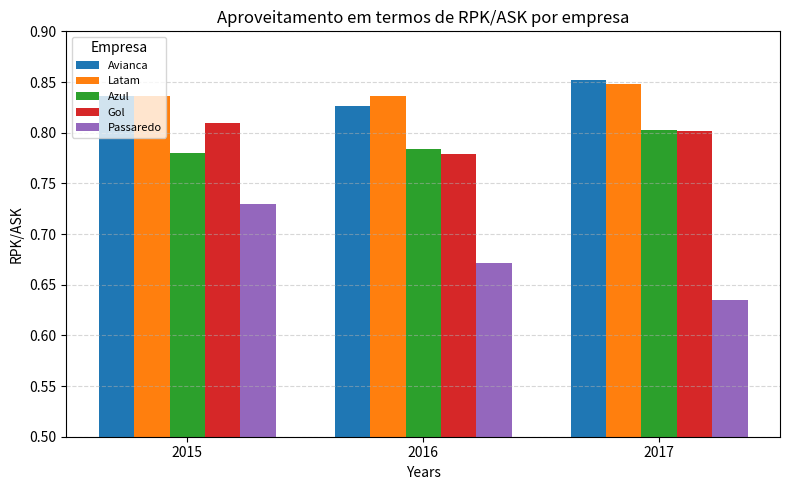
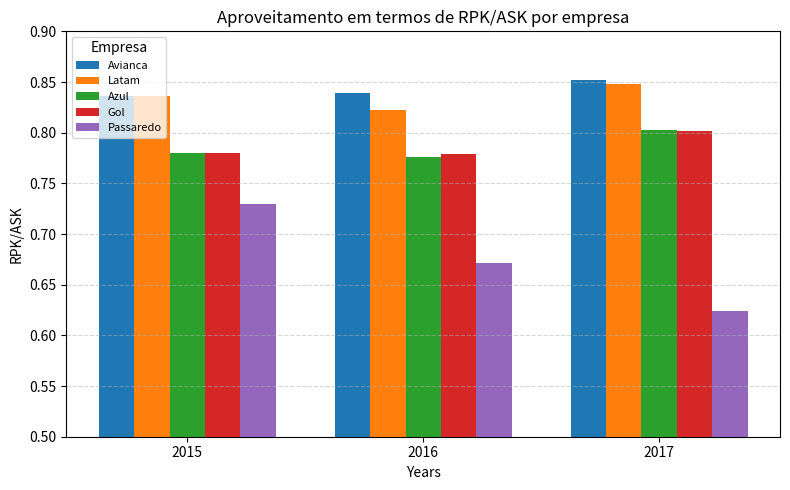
Gol, 2015: 0.810 -> 0.780
Avianca, 2016: 0.826 -> 0.839
Latam, 2016: 0.836 -> 0.822
Azul, 2016: 0.784 -> 0.776
Passaredo, 2017: 0.635 -> 0.624
